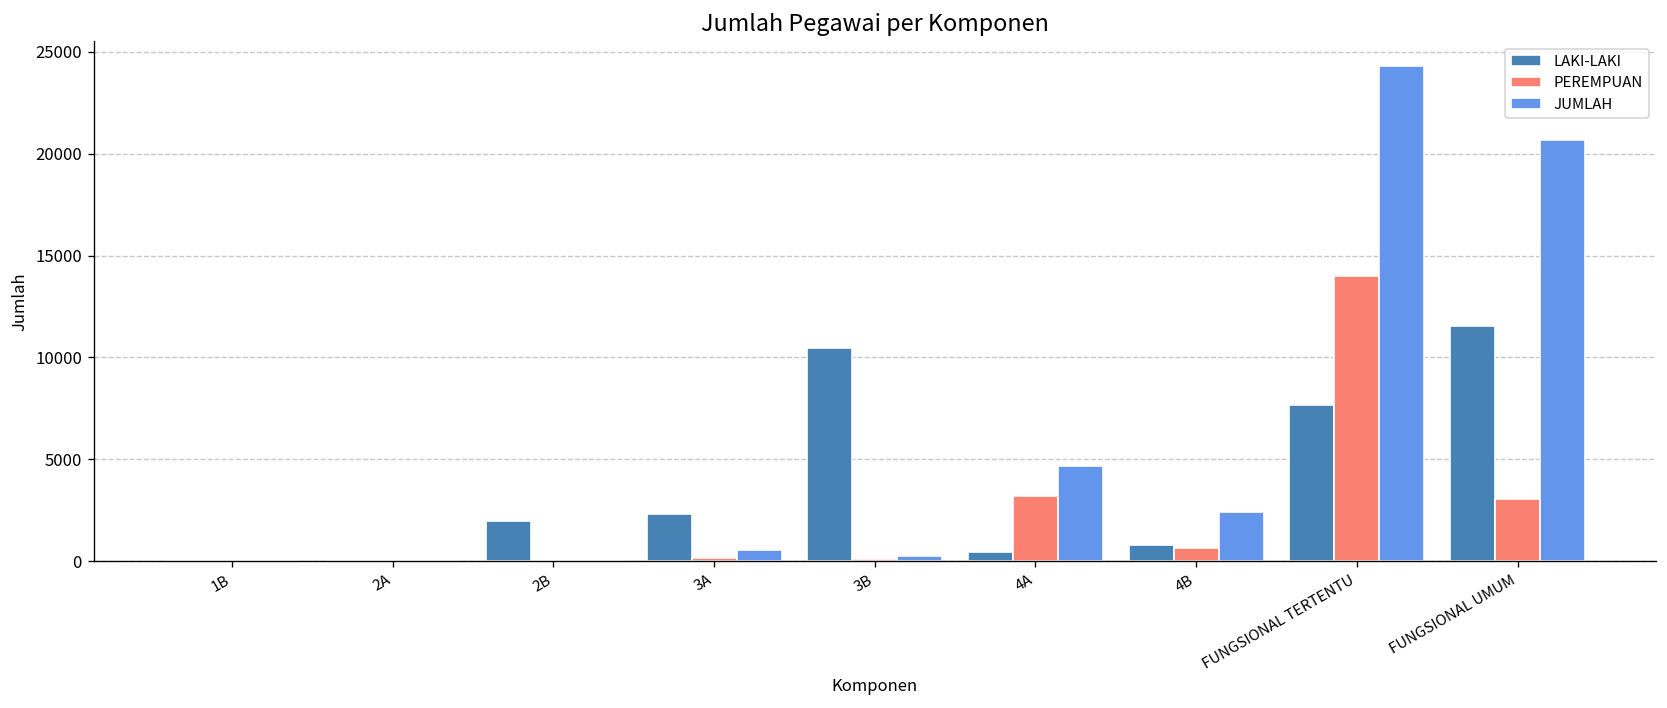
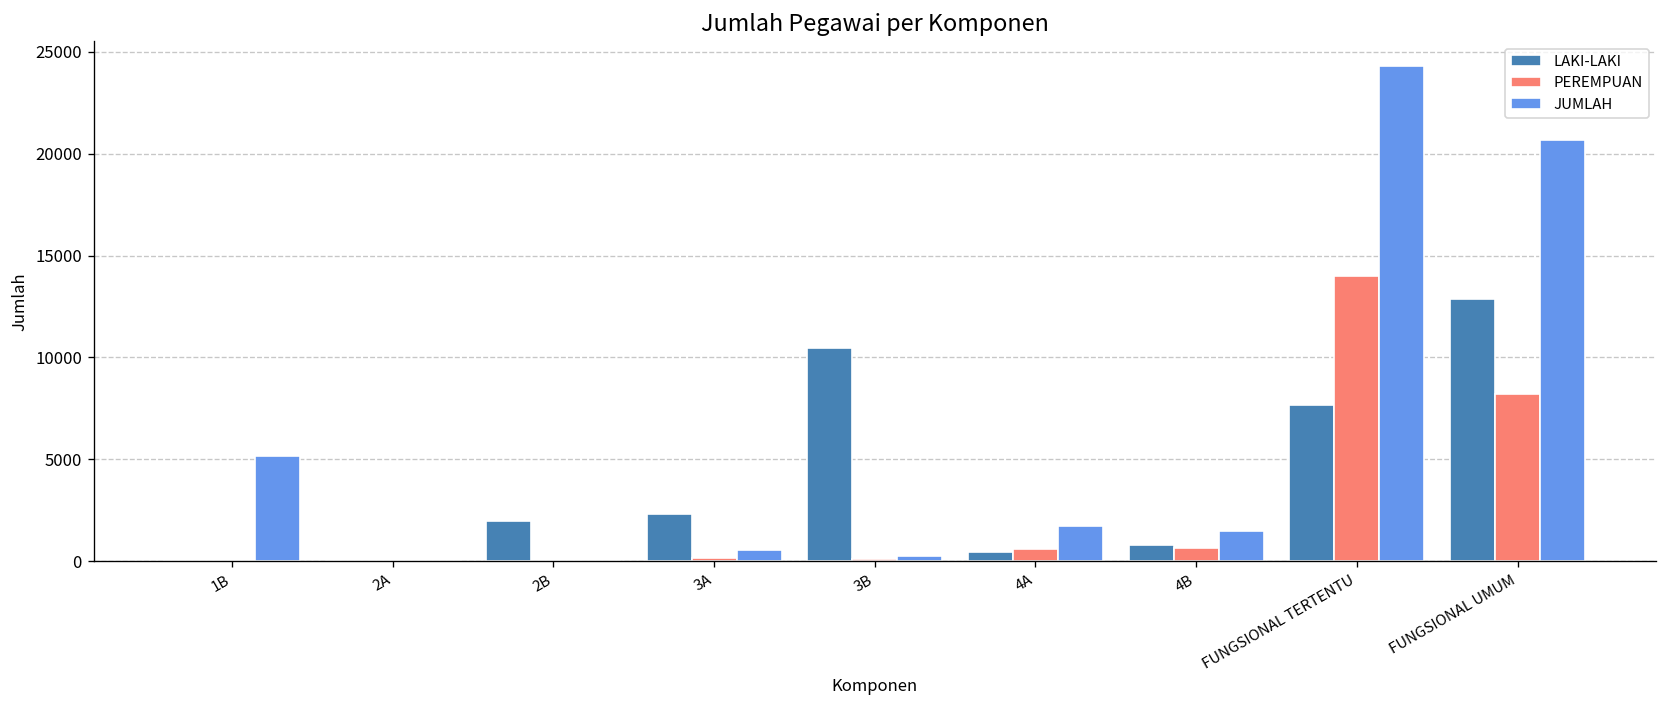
JUMLAH, 1B: 0 -> 5200
PEREMPUAN, 4A: 3200 -> 600
JUMLAH, 4A: 4700 -> 1800
JUMLAH, 4B: 2400 -> 1500
LAKI-LAKI, FUNGSIONAL UMUM: 11600 -> 12900
PEREMPUAN, FUNGSIONAL UMUM: 3100 -> 8200
